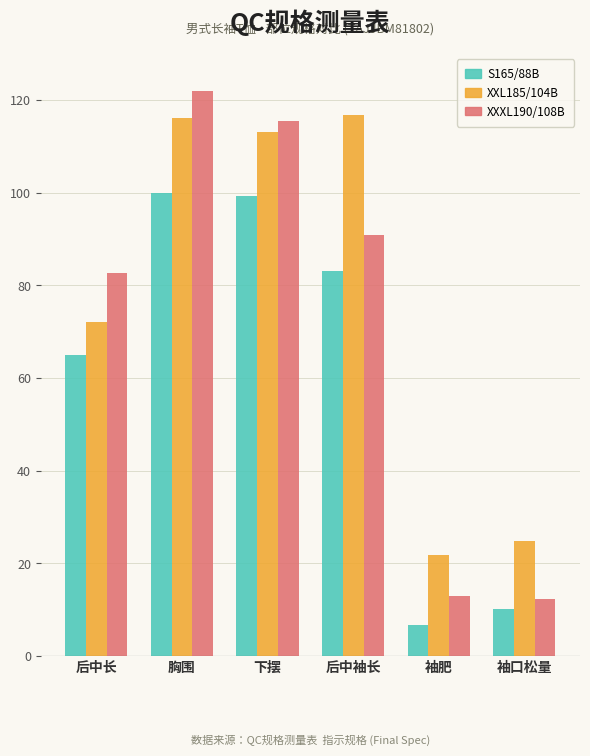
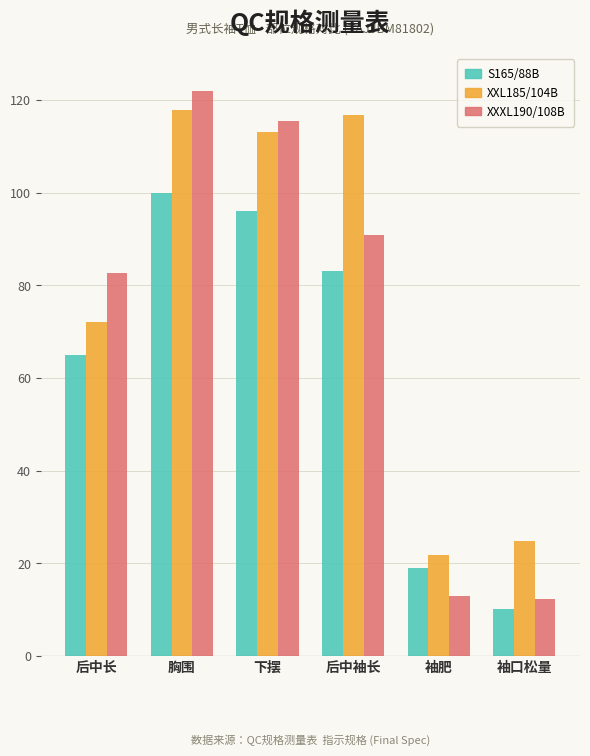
XXL185/104B, 胸围: 116 -> 118
S165/88B, 下摆: 99 -> 96
S165/88B, 袖肥: 7 -> 19
